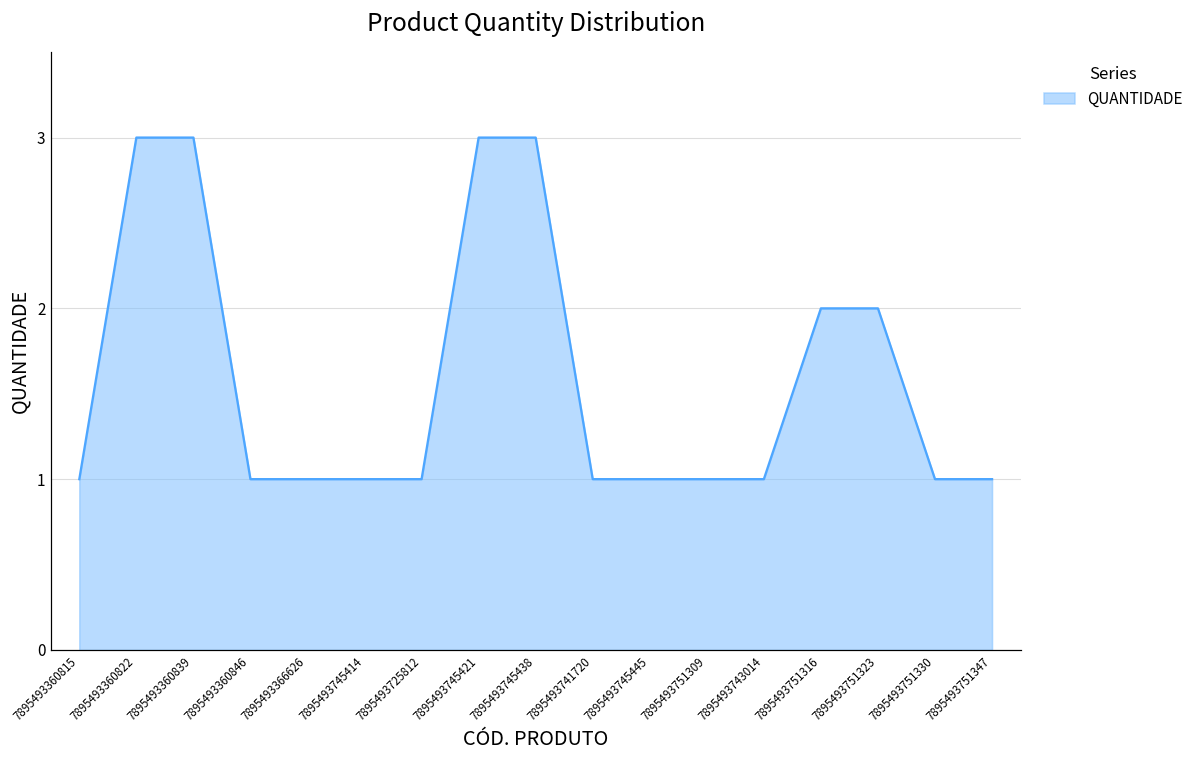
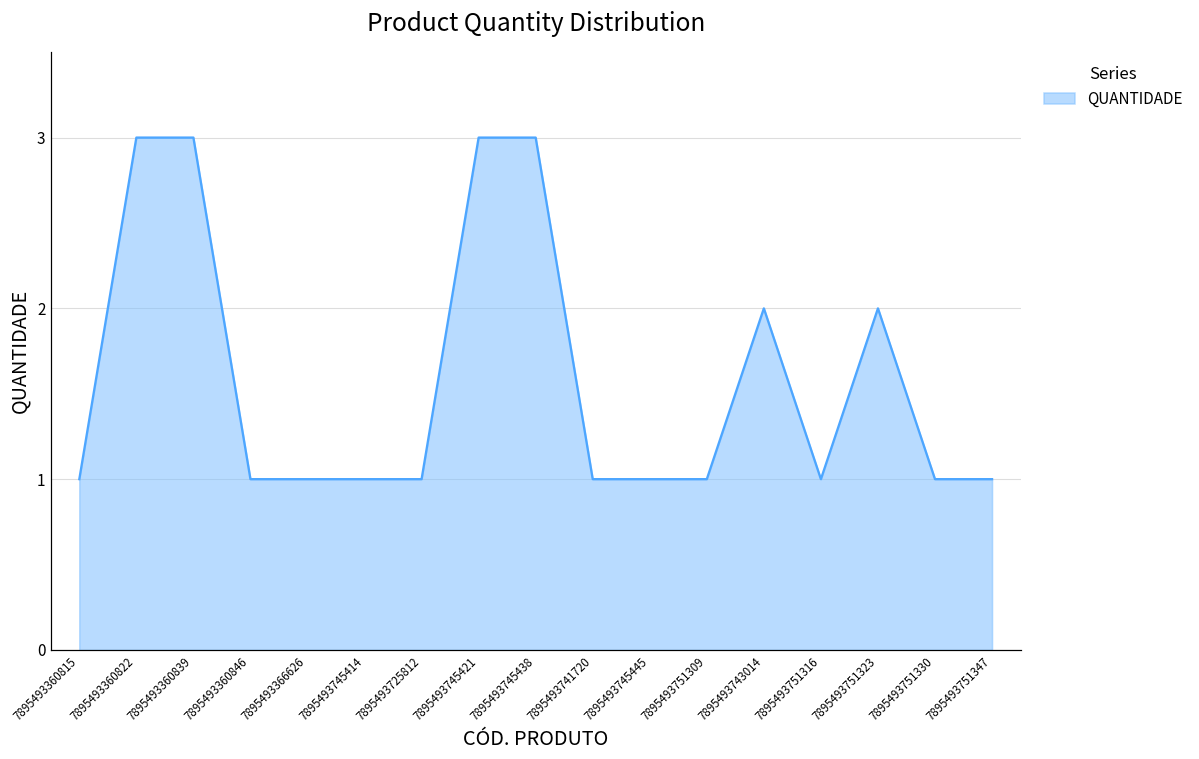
7895493743014: 1 -> 2
7895493751316: 2 -> 1
